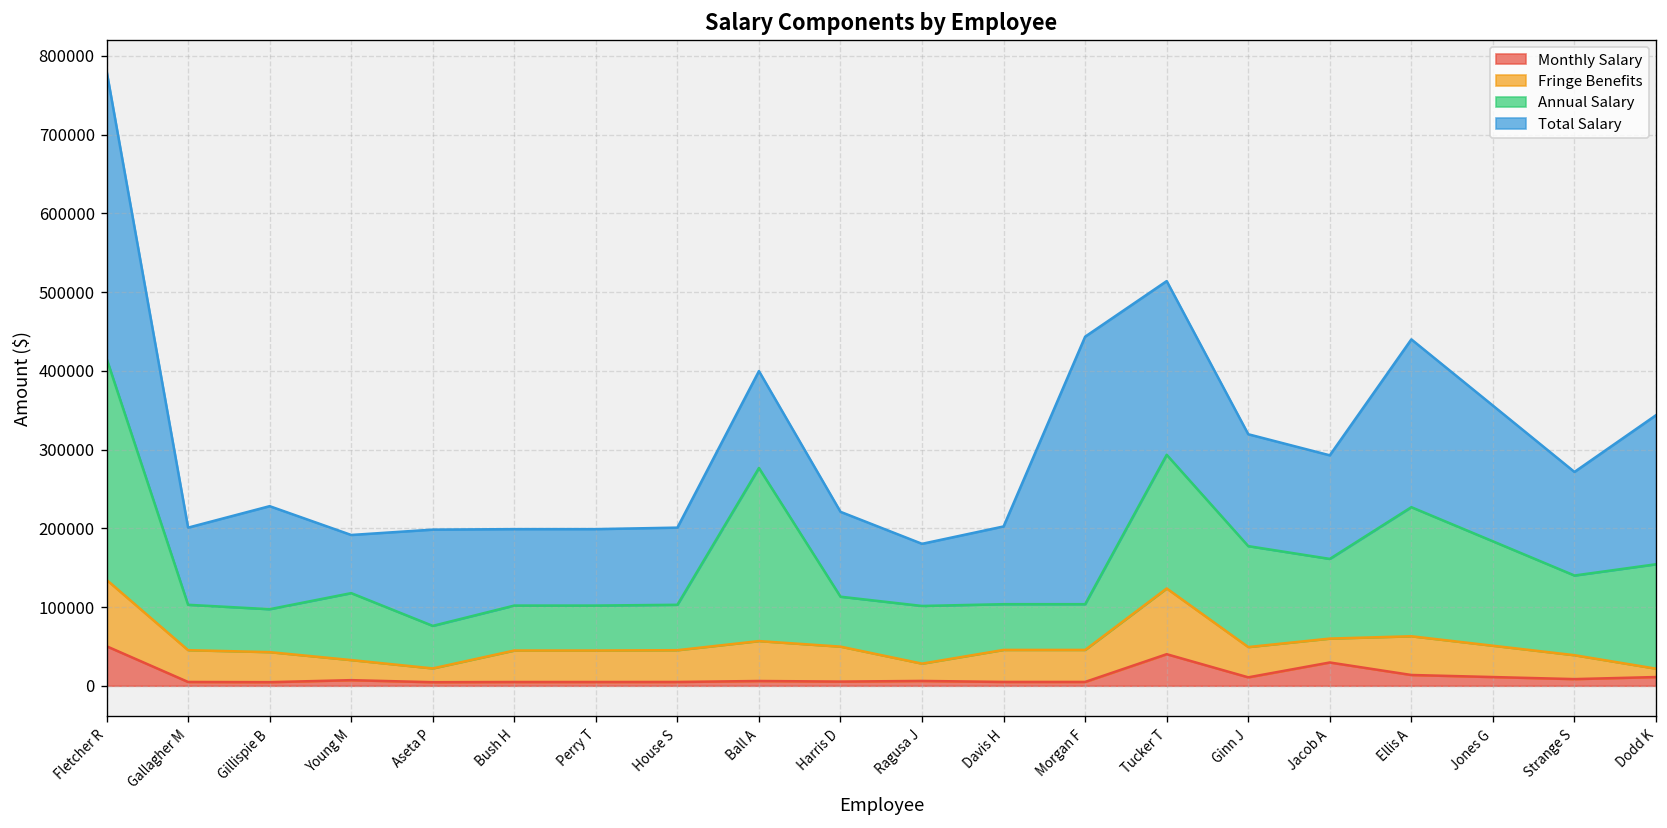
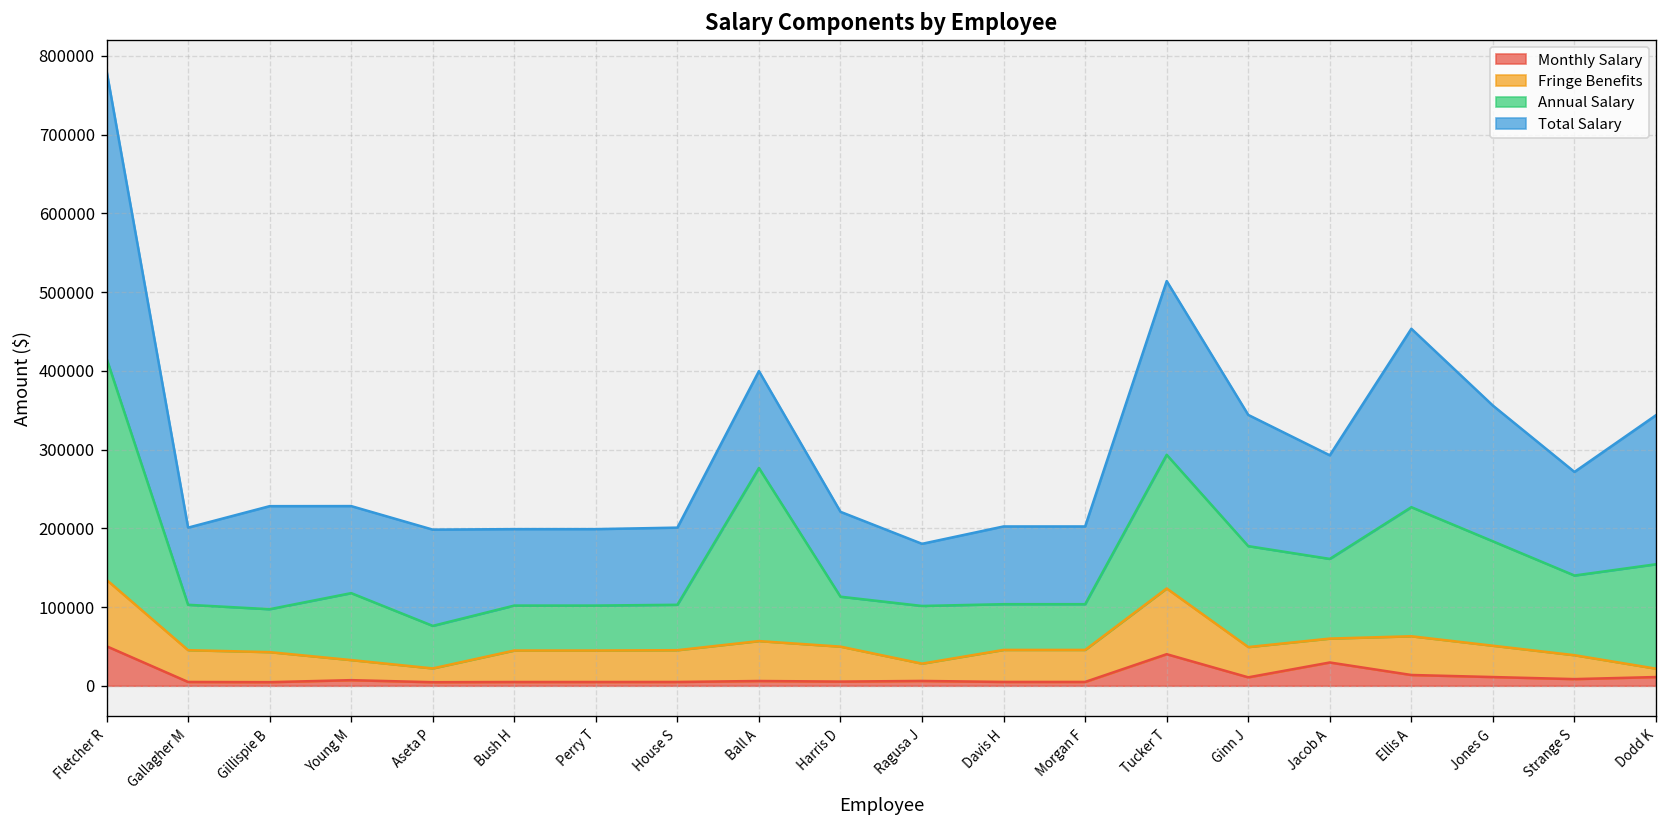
Total Salary, Young M: 70000 -> 110000
Total Salary, Morgan F: 340000 -> 100000
Total Salary, Ginn J: 140000 -> 170000
Total Salary, Ellis A: 210000 -> 230000
